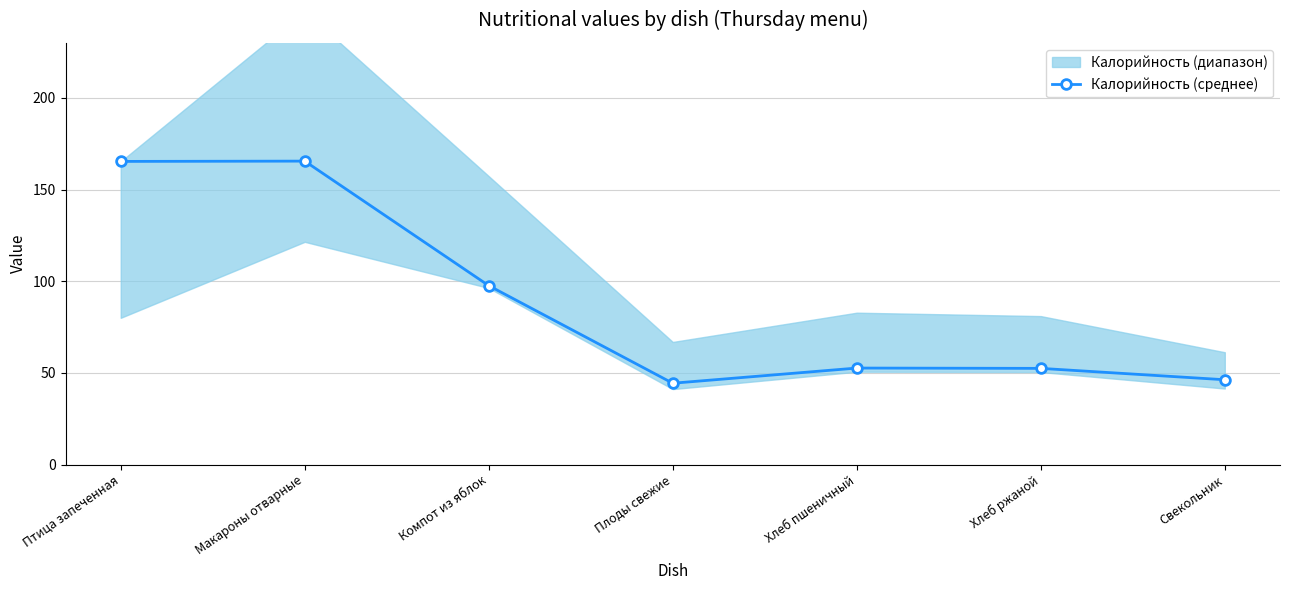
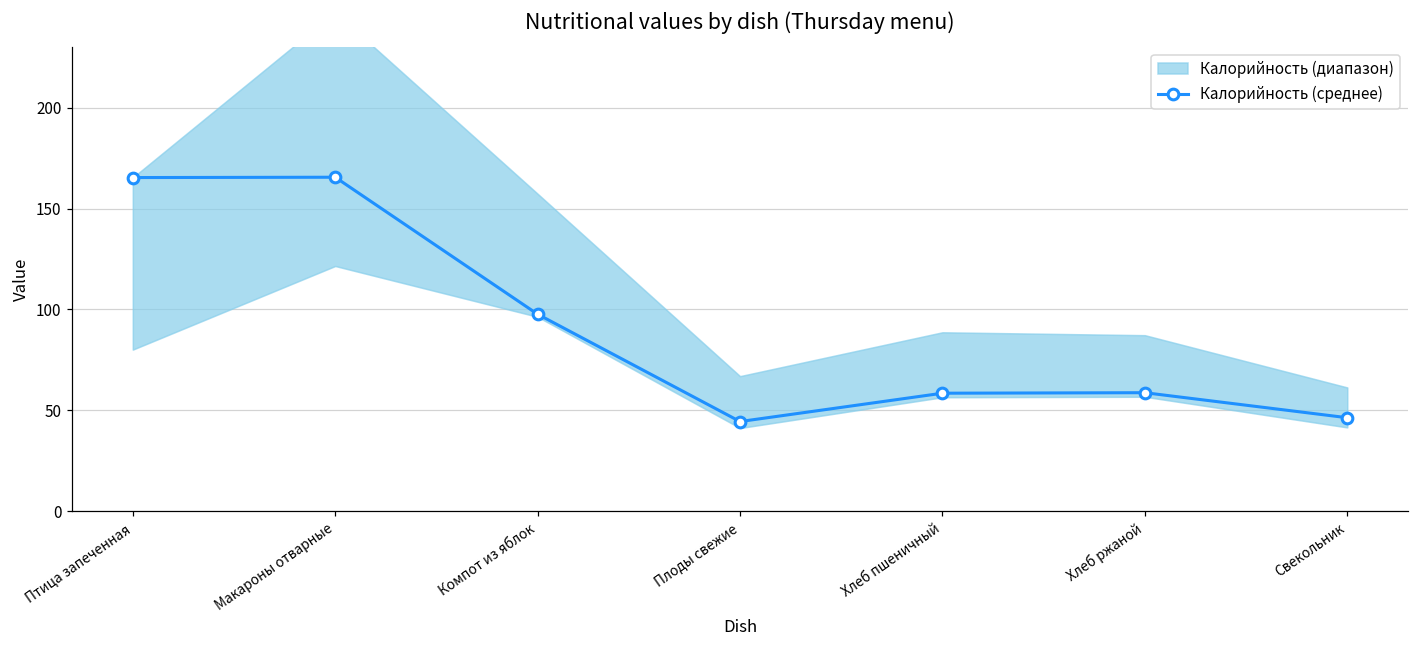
Калорийность (среднее), Хлеб пшеничный: 53 -> 58
Калорийность (среднее), Хлеб ржаной: 53 -> 59
